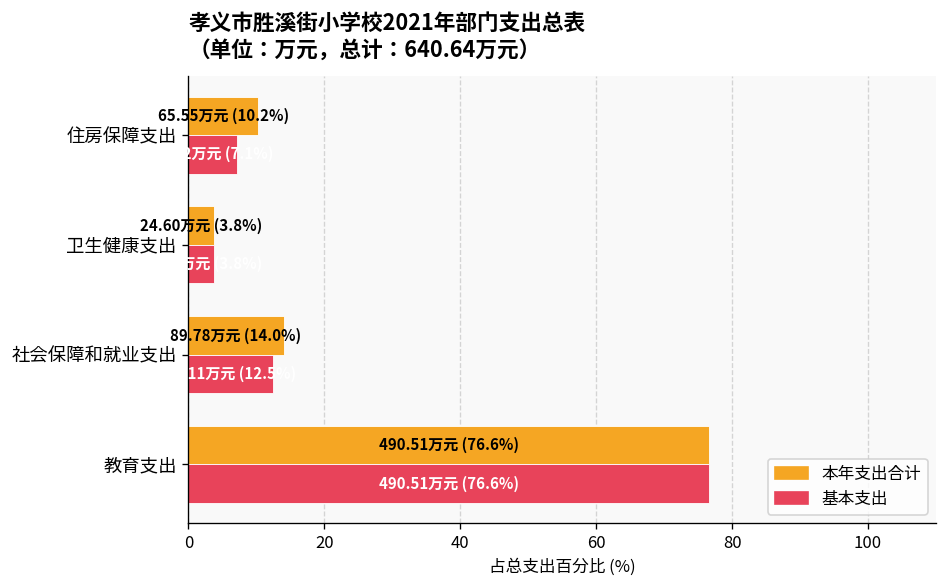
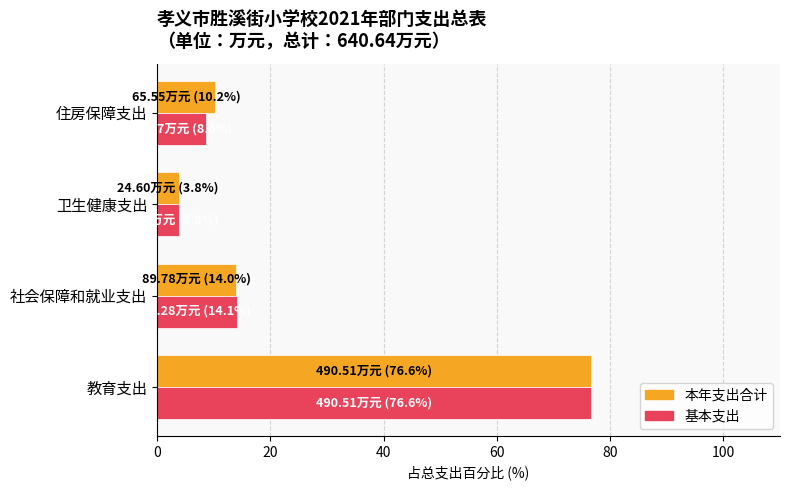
基本支出, 住房保障支出: 7 -> 9
基本支出, 社会保障和就业支出: 80.11万元 (12.5%) -> 90.28万元 (14.1%)
